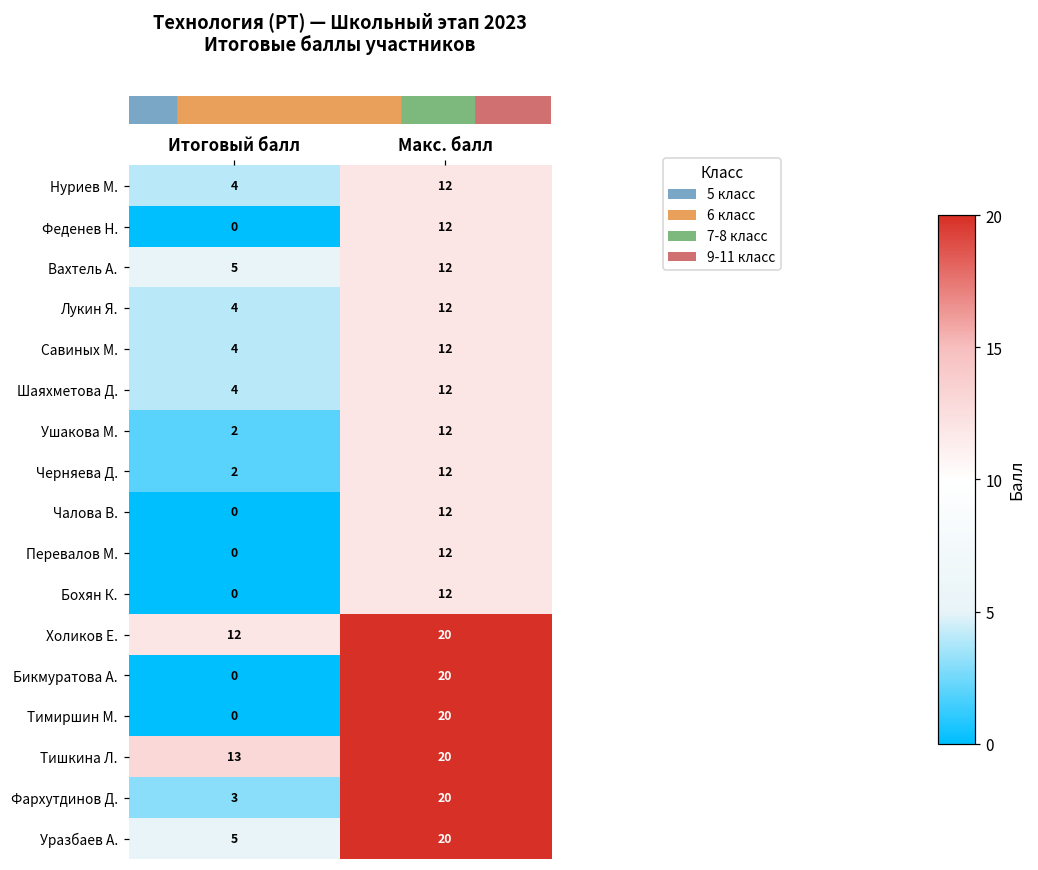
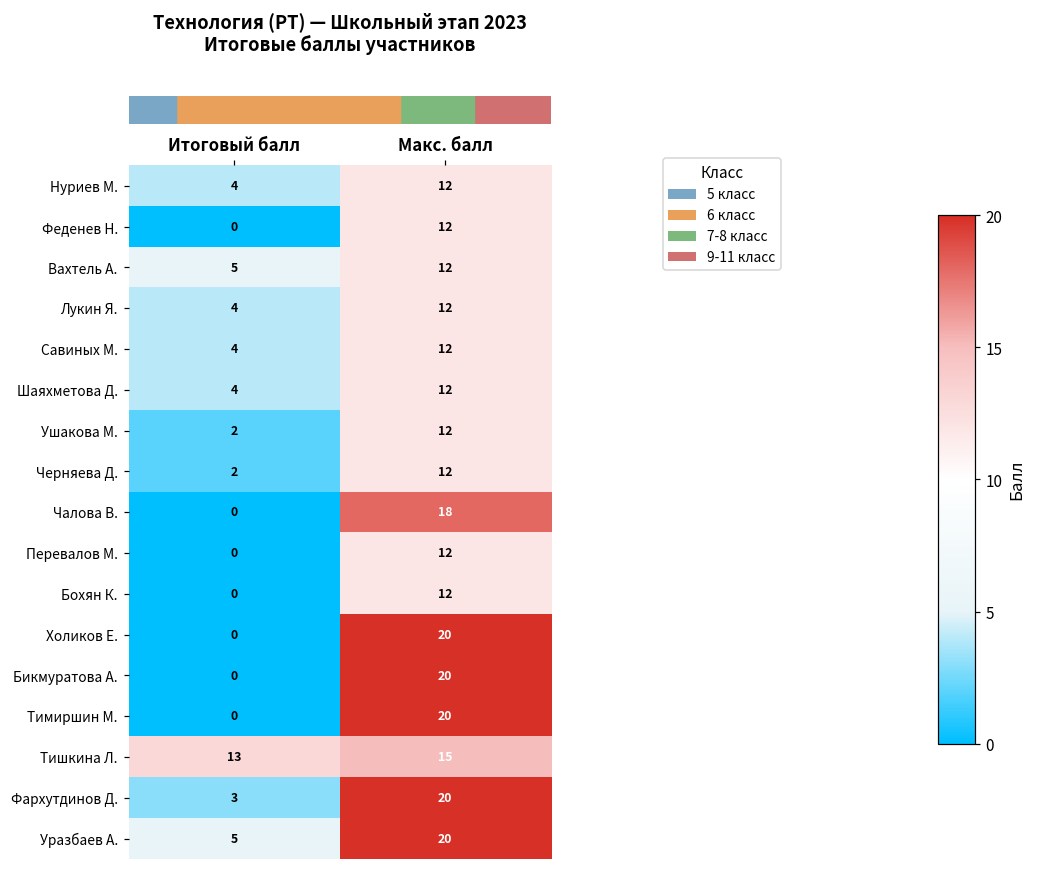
Чалова В., Макс. балл: 12 -> 18
Холиков Е., Итоговый балл: 12 -> 0
Тишкина Л., Макс. балл: 20 -> 15
